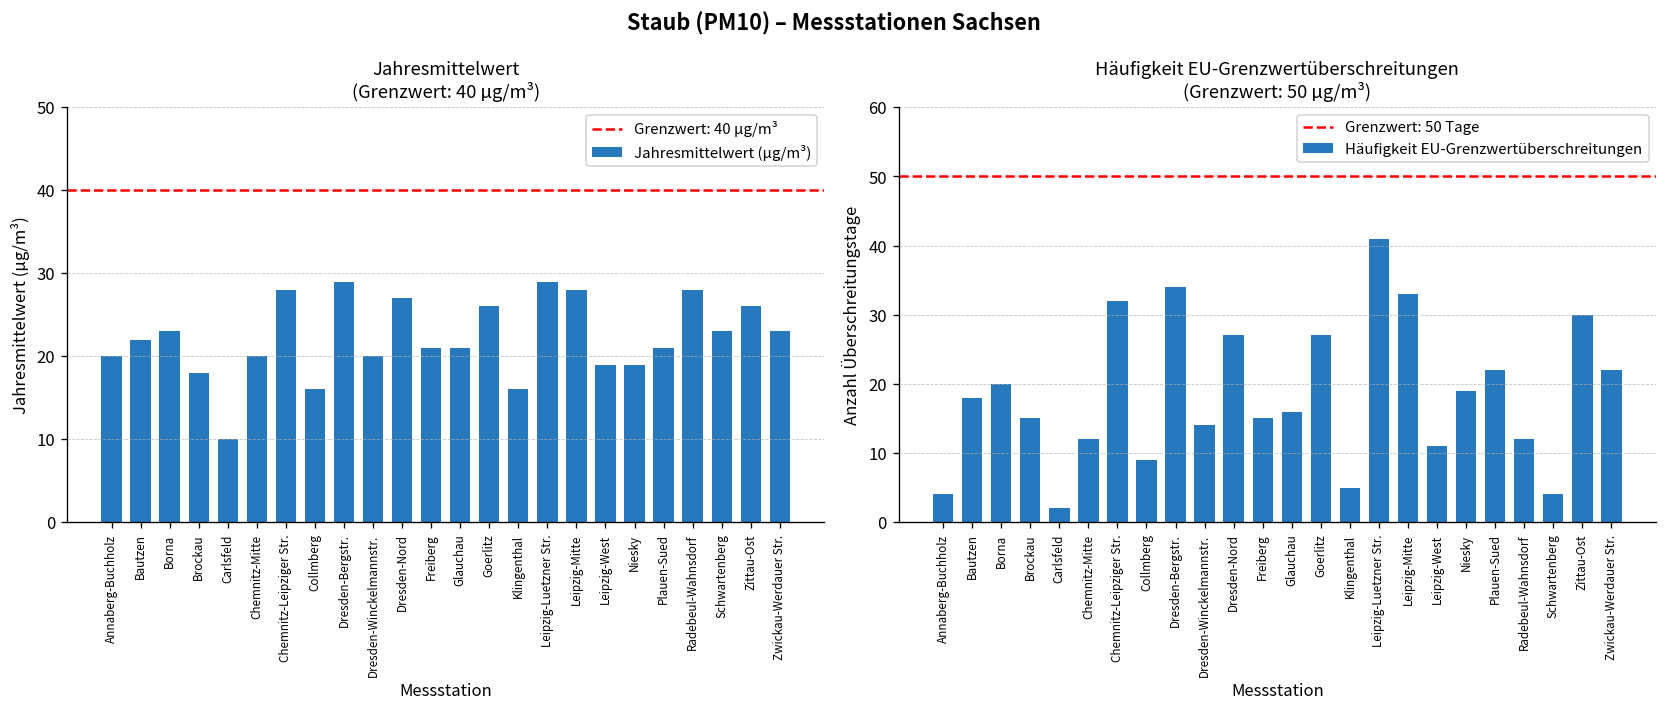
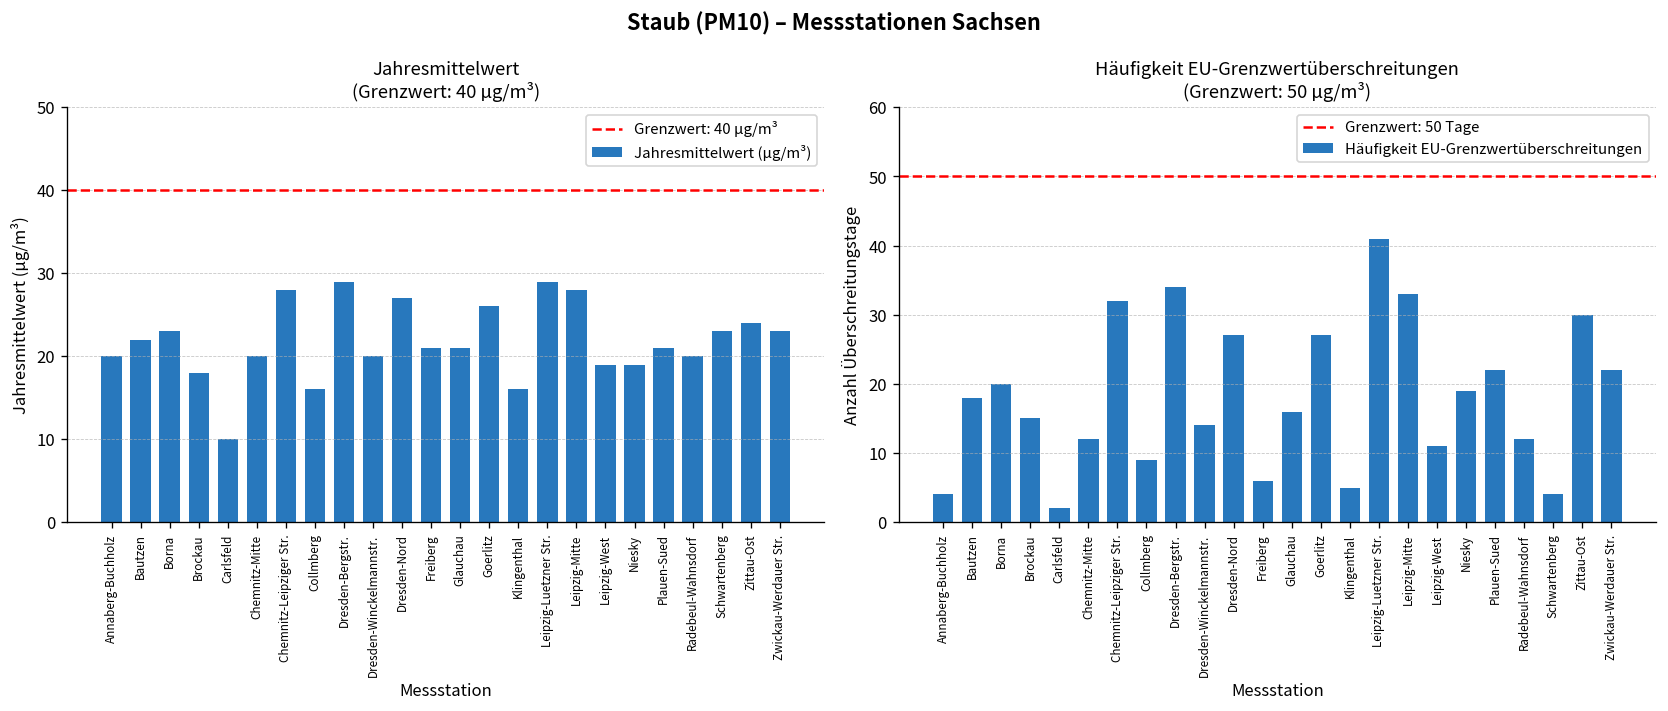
Jahresmittelwert (Grenzwert: 40 µg/m³), Radebeul-Wahnsdorf: 28 -> 20
Jahresmittelwert (Grenzwert: 40 µg/m³), Zittau-Ost: 26 -> 24
Häufigkeit EU-Grenzwertüberschreitungen (Grenzwert: 50 µg/m³), Freiberg: 15 -> 6
